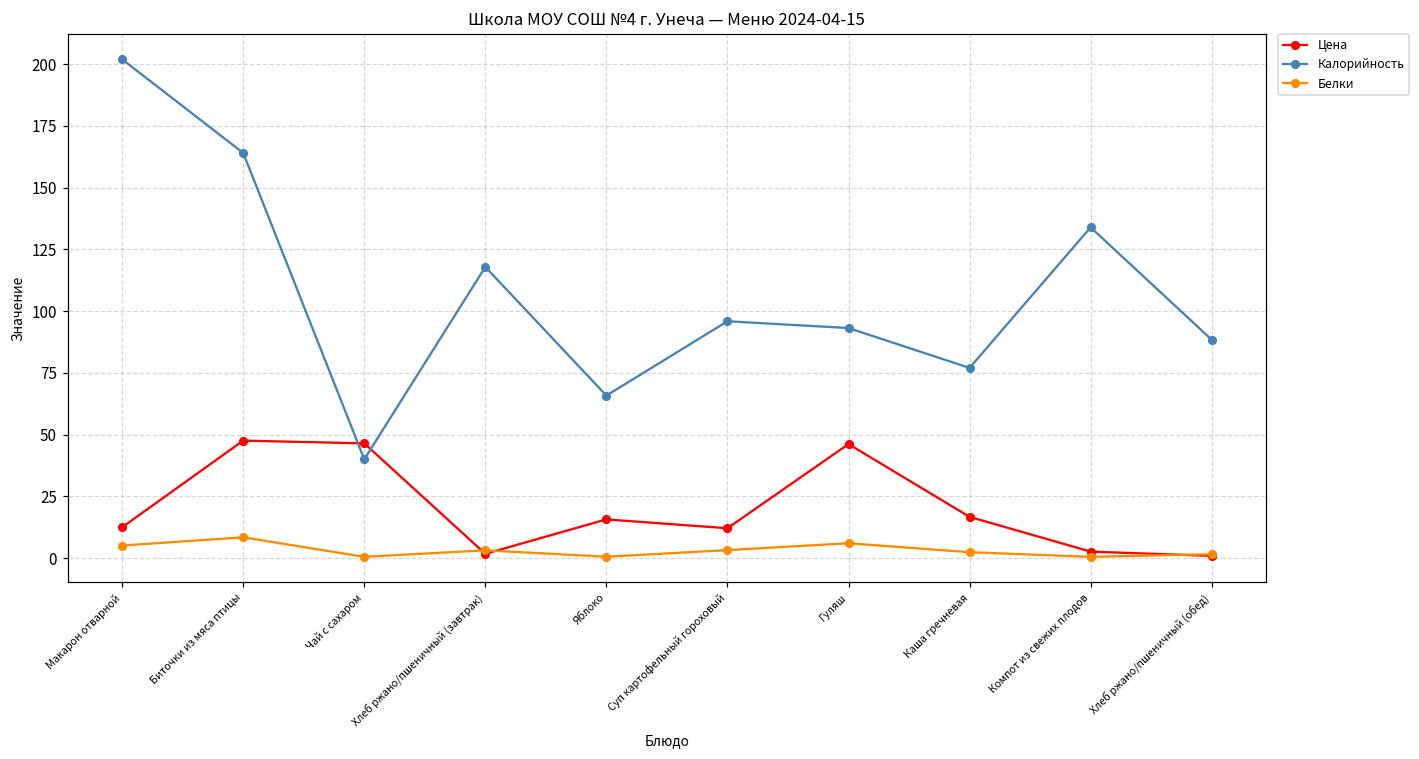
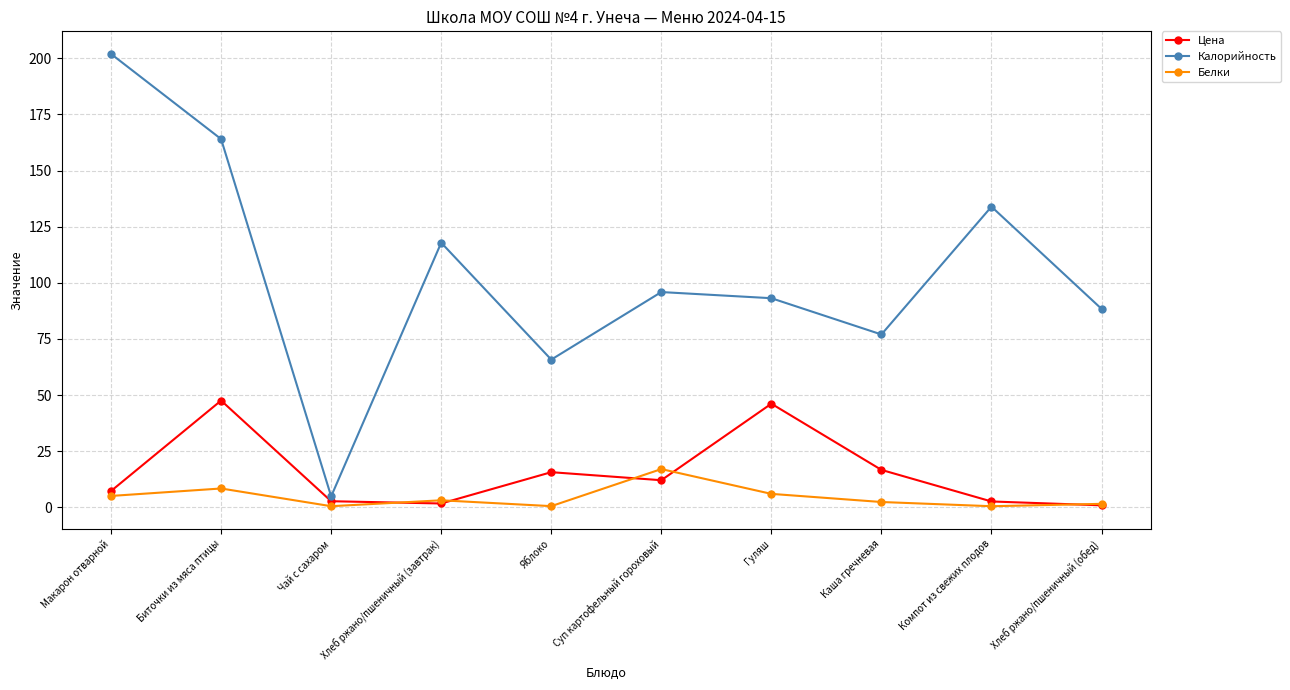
Цена, Макарон отварной: 13 -> 7
Цена, Чай с сахаром: 46 -> 3
Калорийность, Чай с сахаром: 40 -> 5
Белки, Суп картофельный гороховый: 3 -> 17
